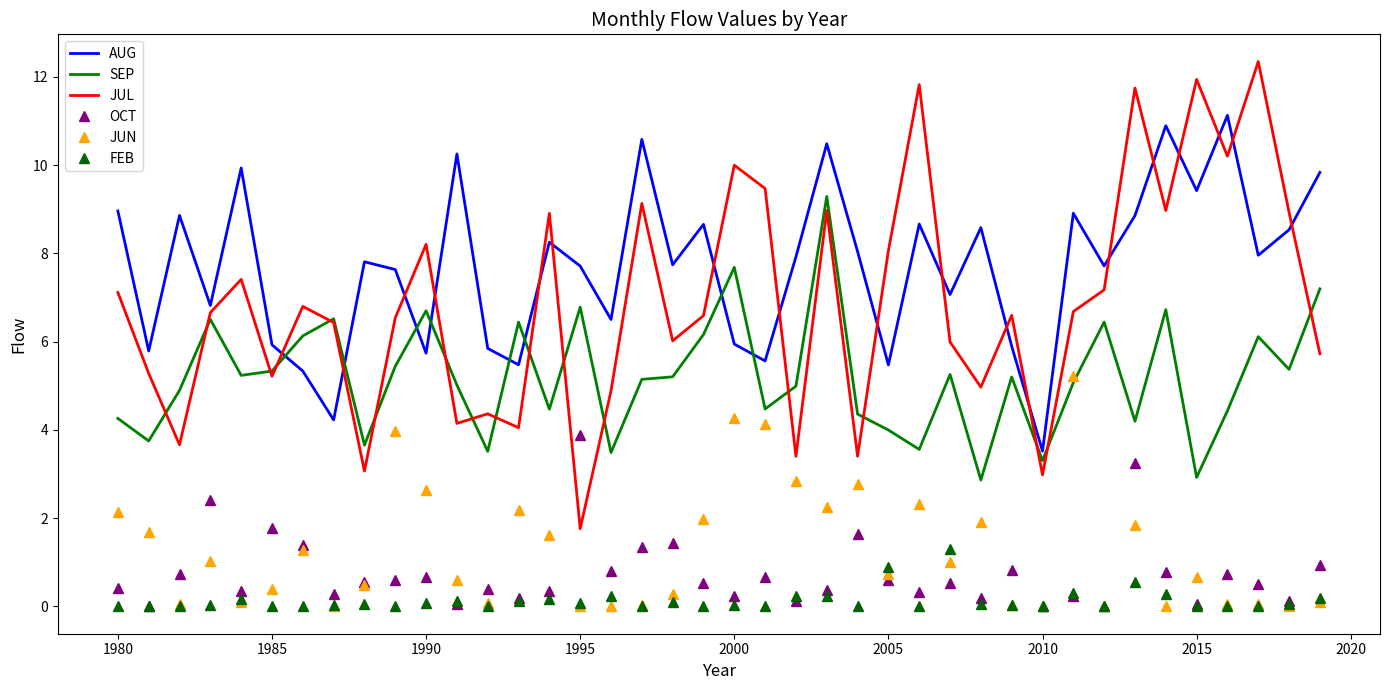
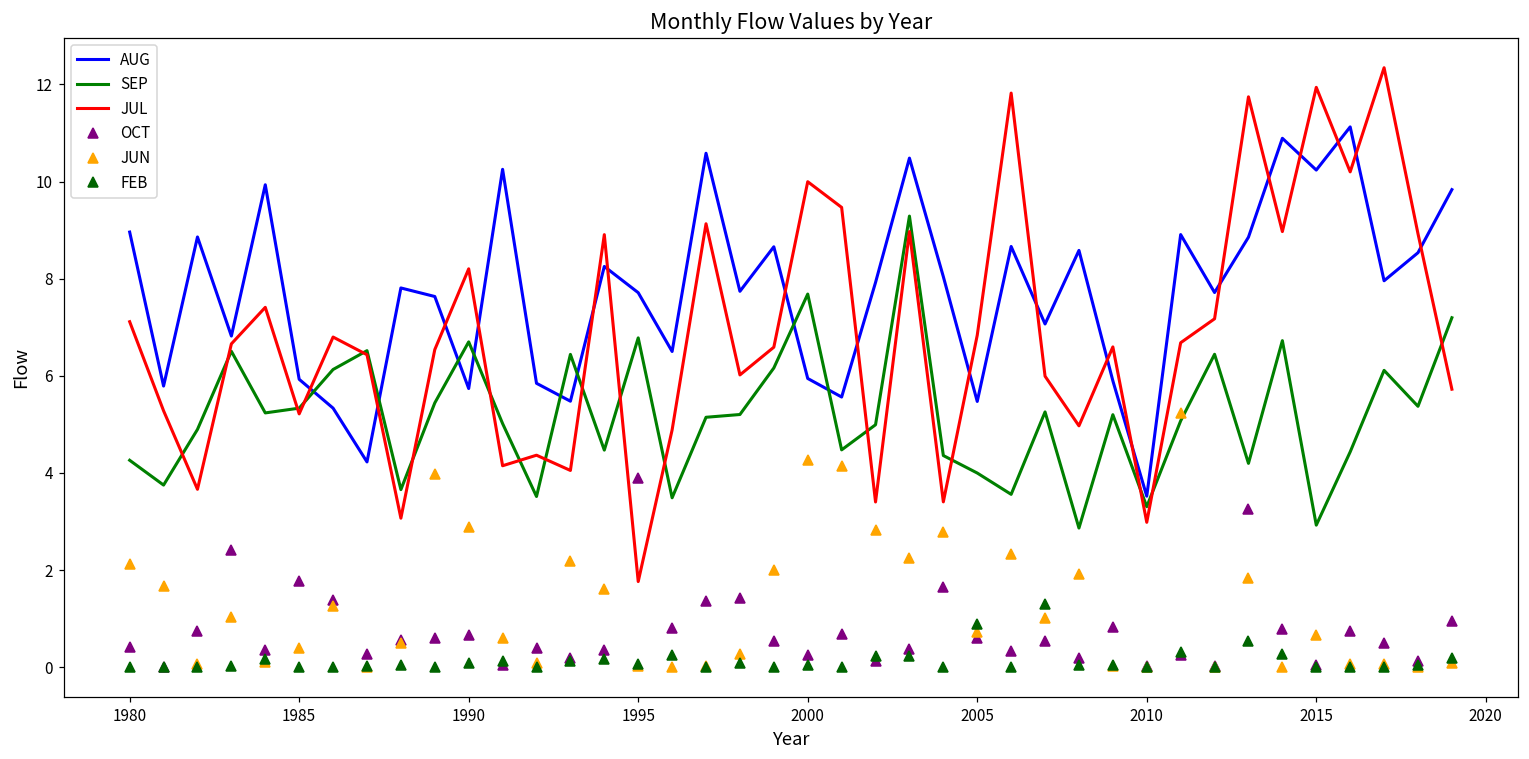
JUN, 1990: 2.6 -> 2.9
JUL, 2005: 8.1 -> 6.8
AUG, 2015: 9.4 -> 10.2
